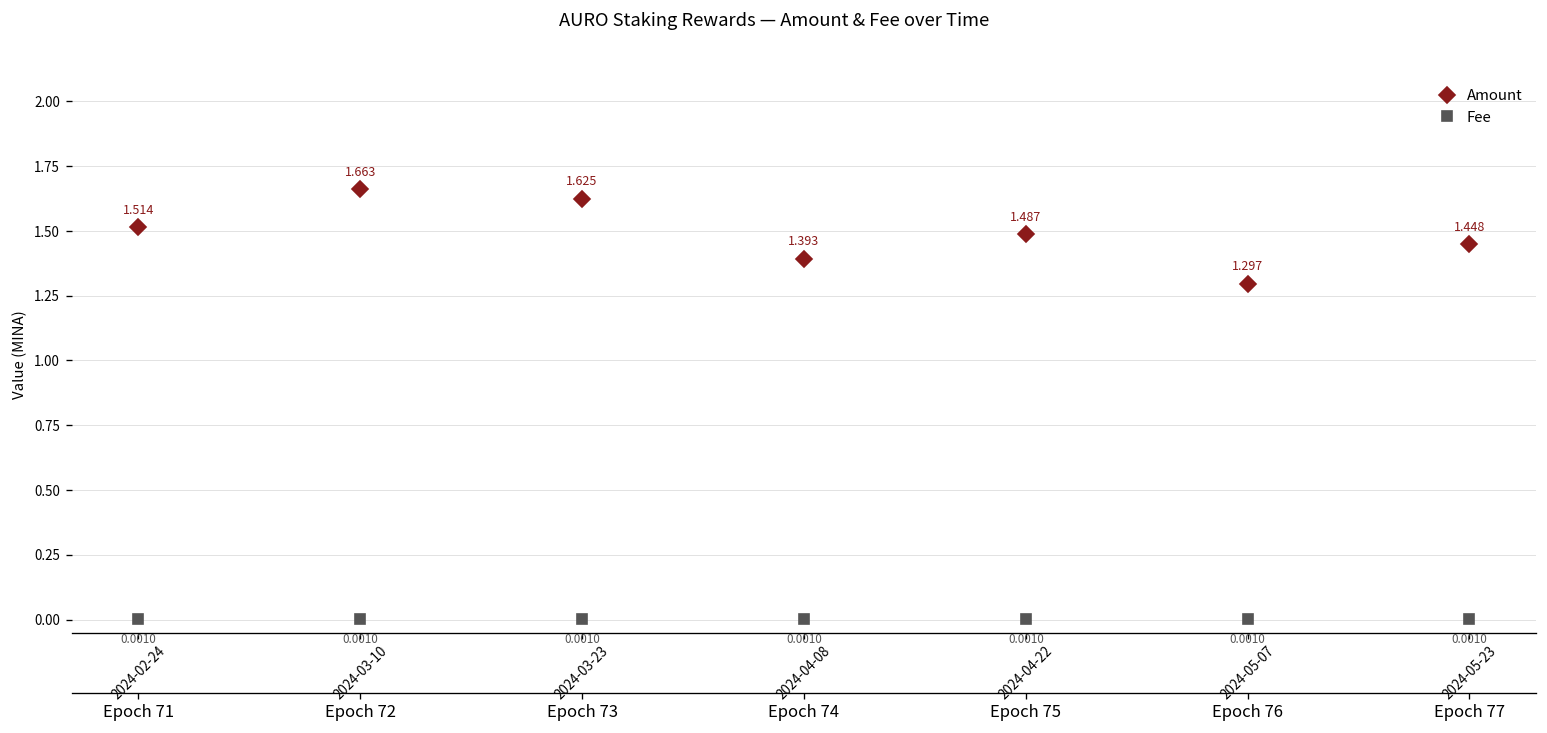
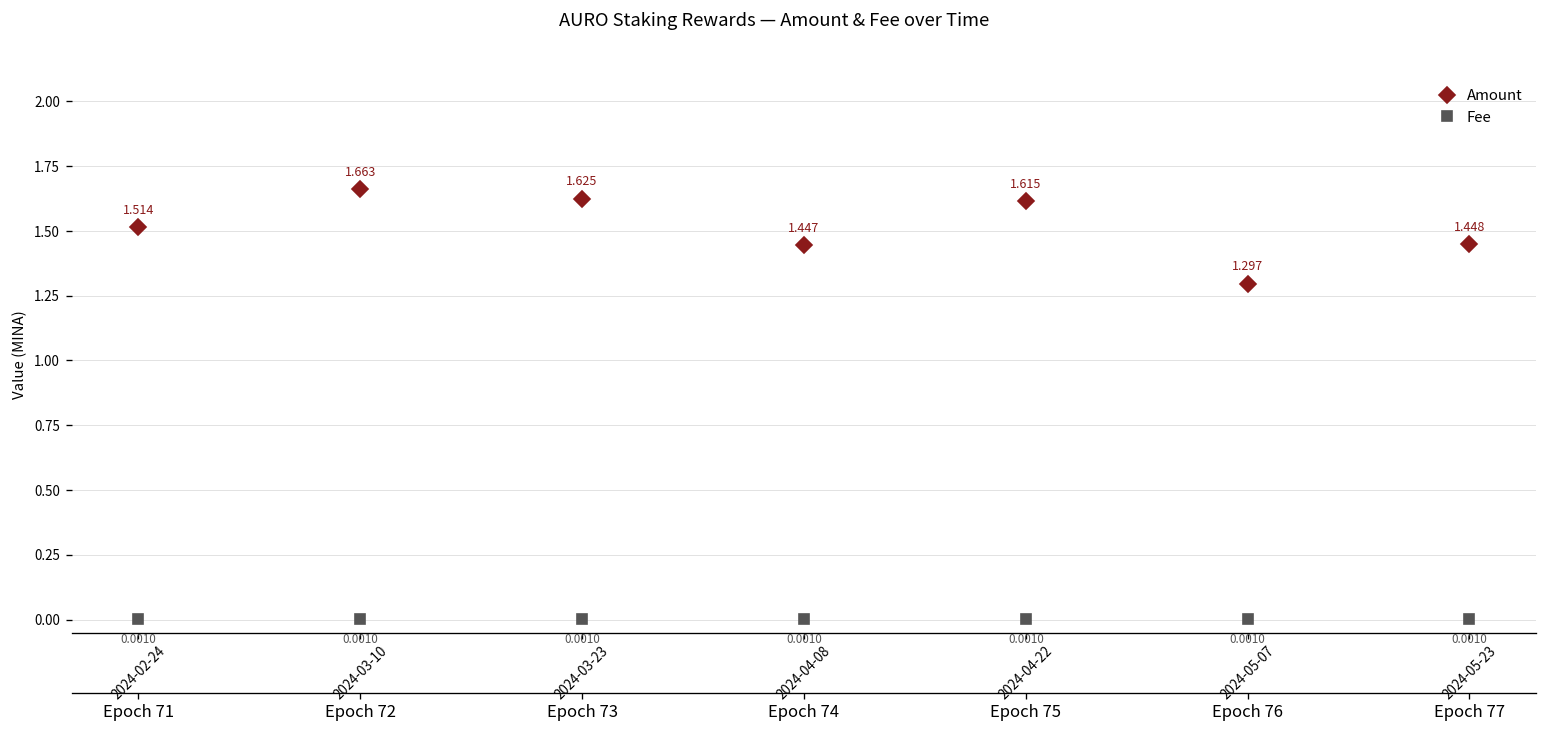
Amount, 2024-04-08: 1.393 -> 1.447
Amount, 2024-04-22: 1.487 -> 1.615
